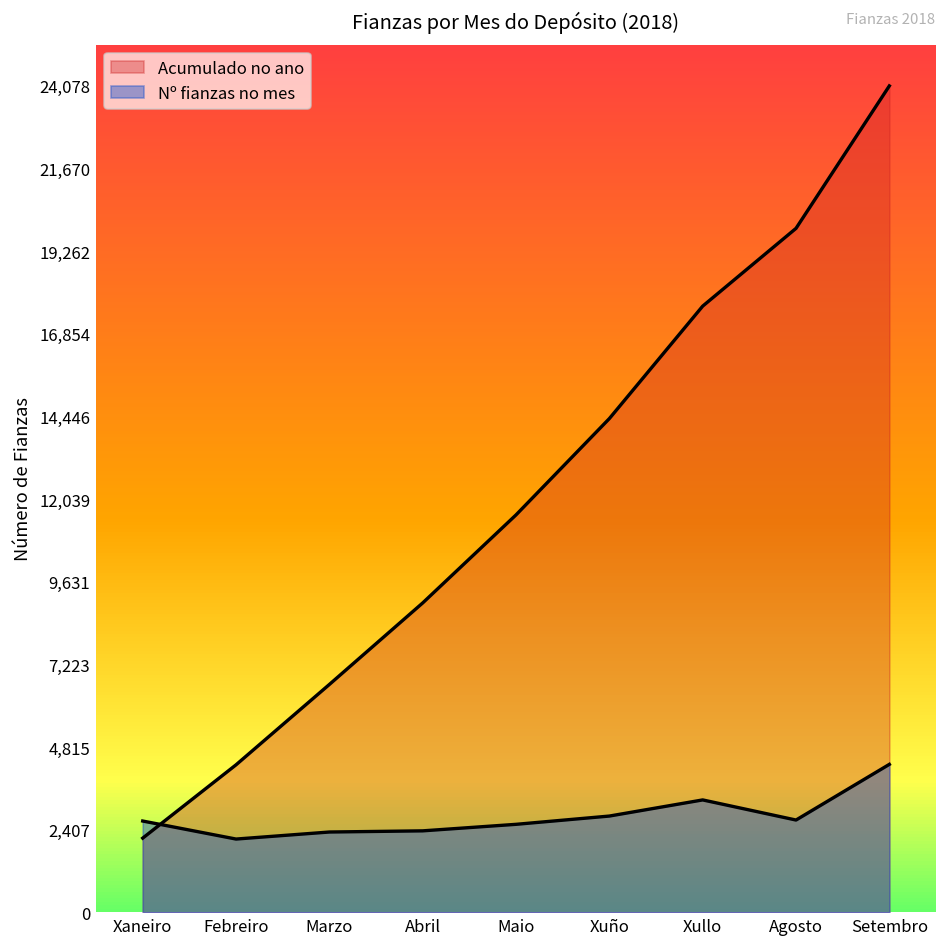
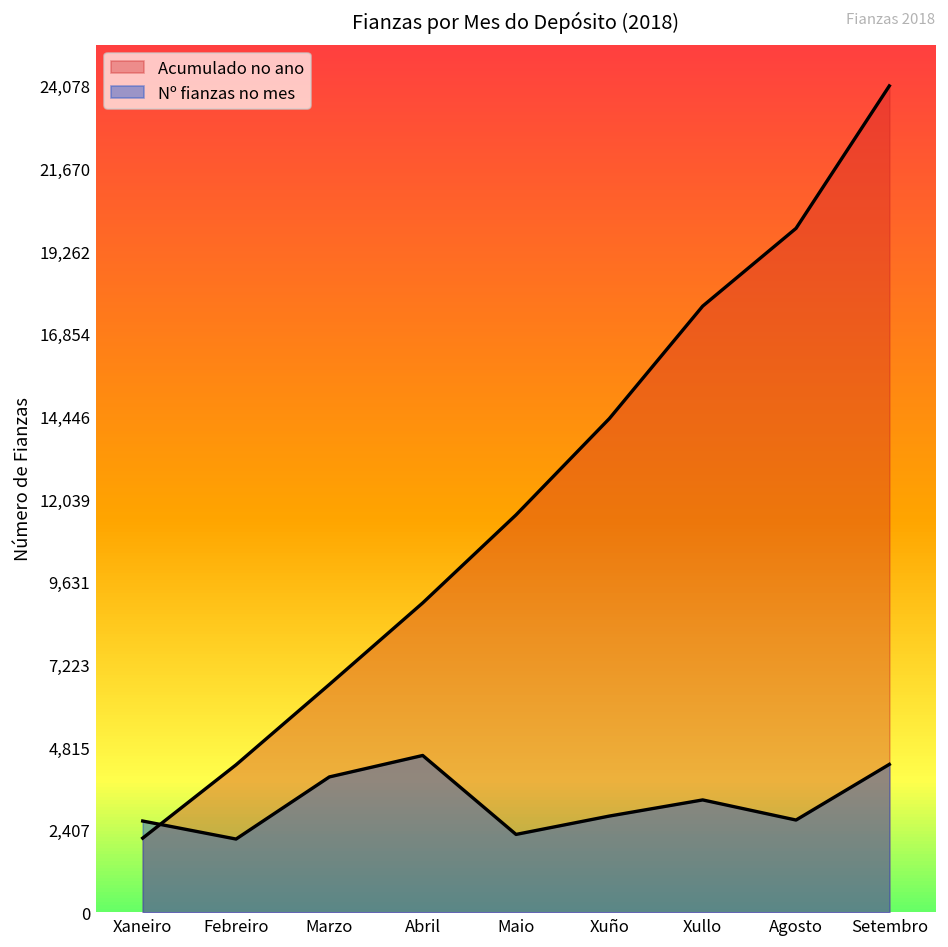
Nº fianzas no mes, Marzo: 2,300 -> 3,900
Nº fianzas no mes, Abril: 2,400 -> 4,600
Nº fianzas no mes, Maio: 2,600 -> 2,300
